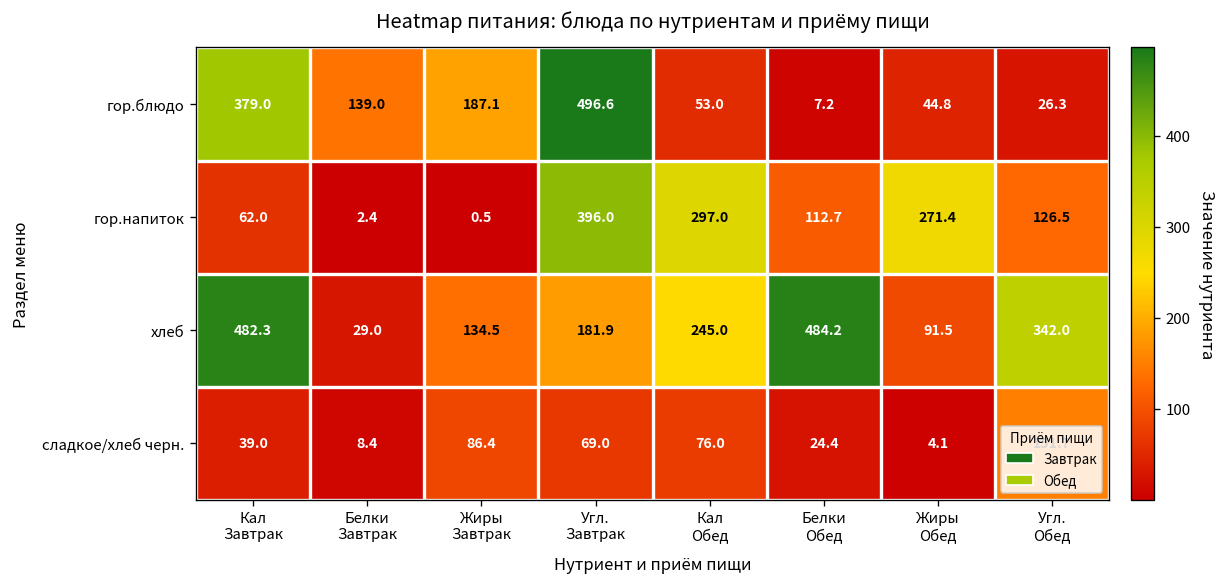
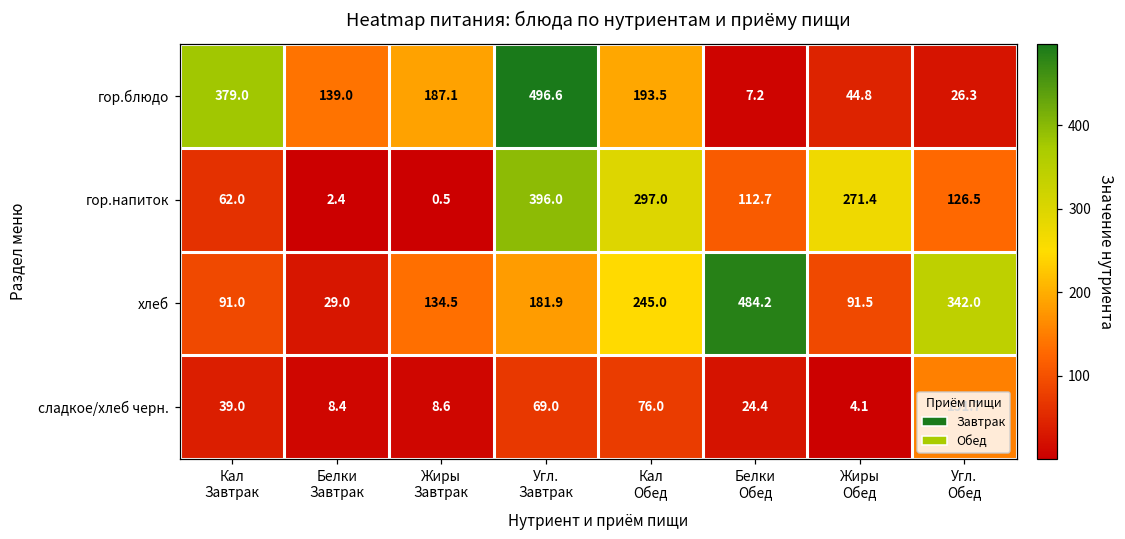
гор.блюдо, Кал Обед: 53.0 -> 193.5
хлеб, Кал Завтрак: 482.3 -> 91.0
сладкое/хлеб черн., Жиры Завтрак: 86.4 -> 8.6
